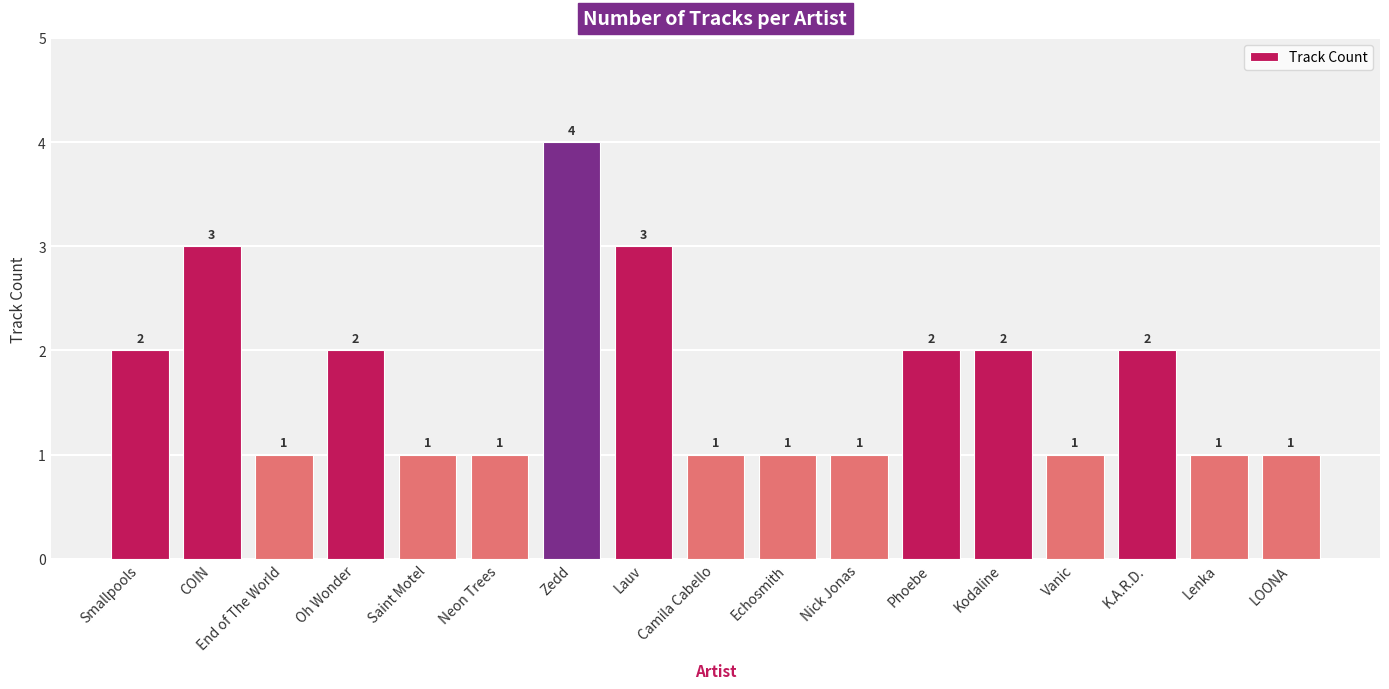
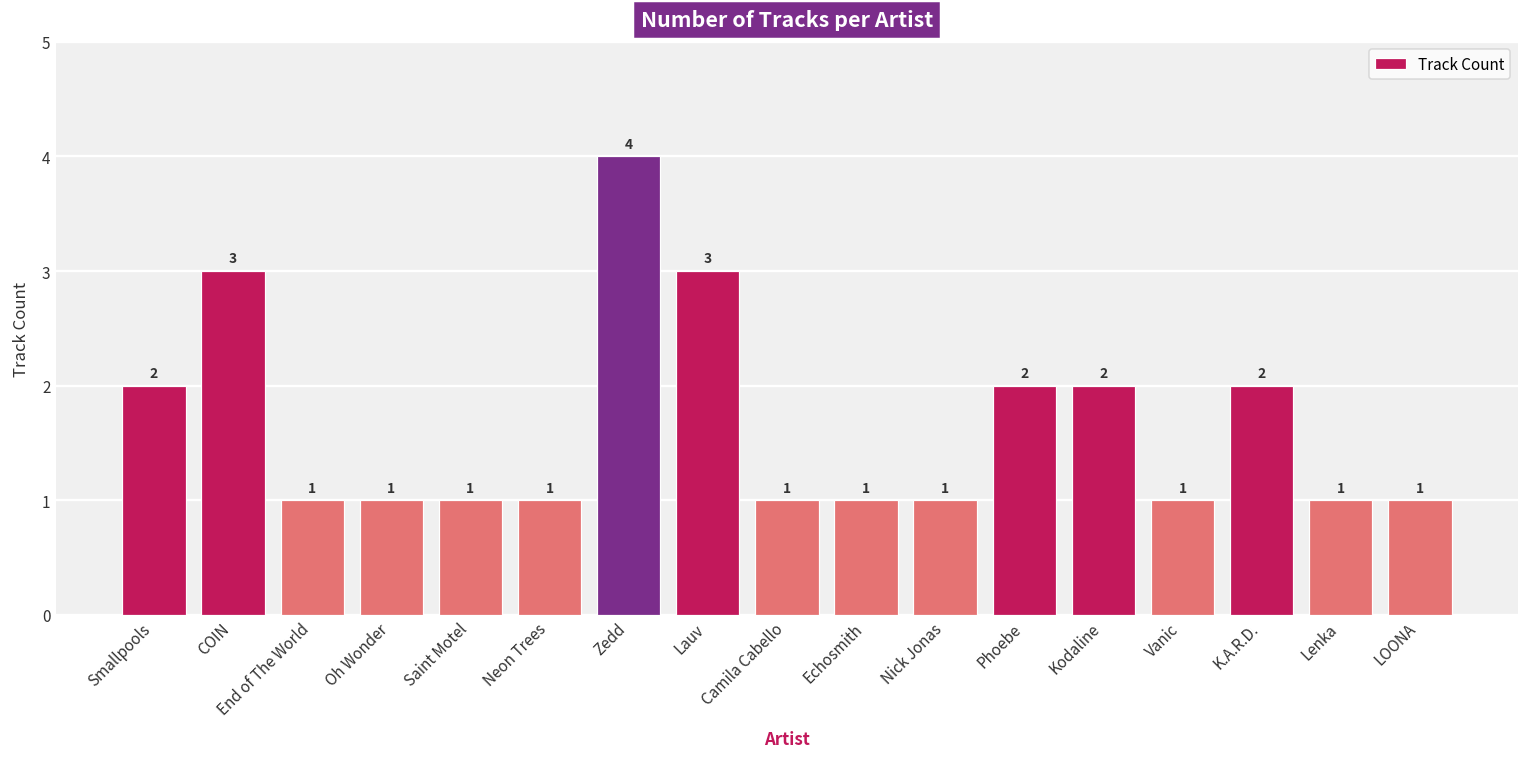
Oh Wonder: 2 -> 1
